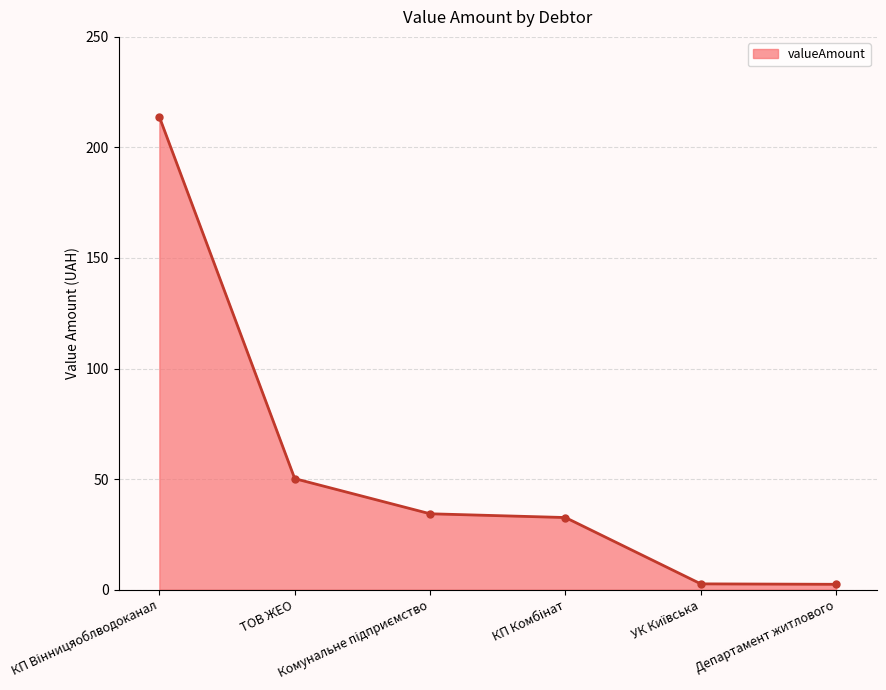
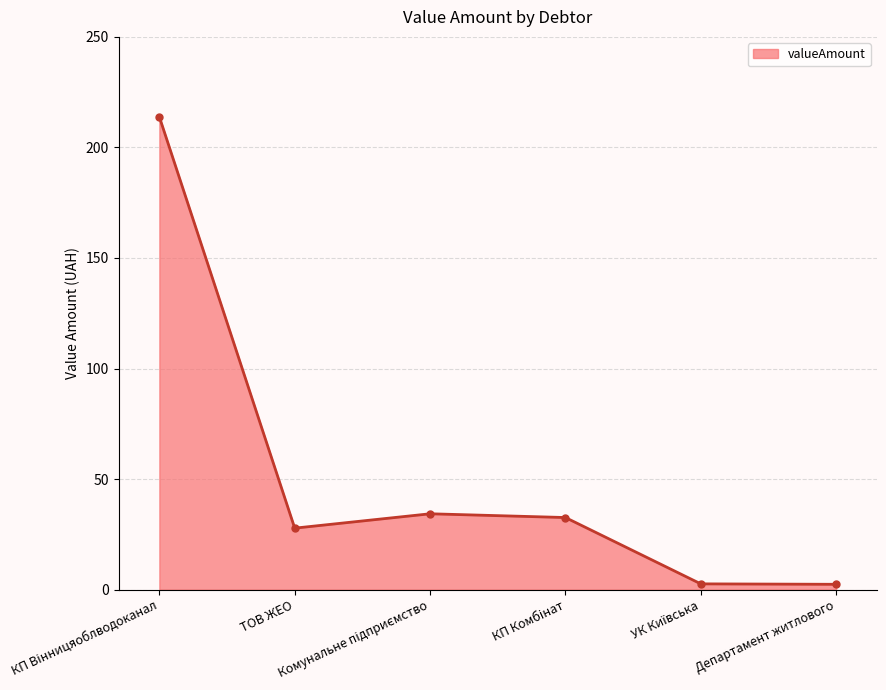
ТОВ ЖЕО: 50 -> 28
